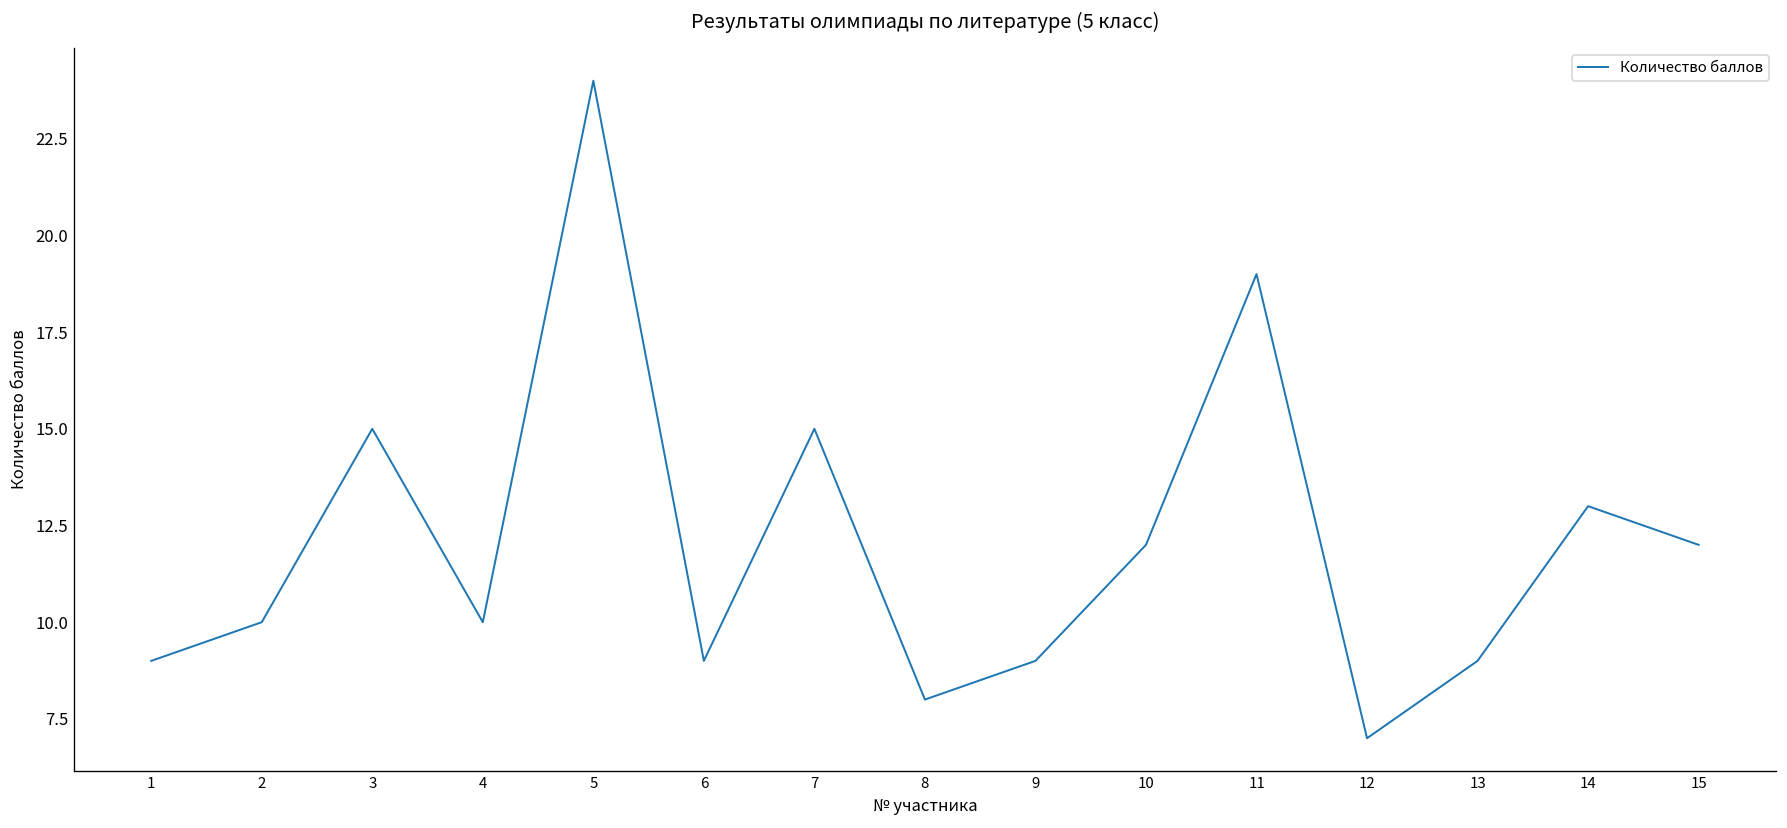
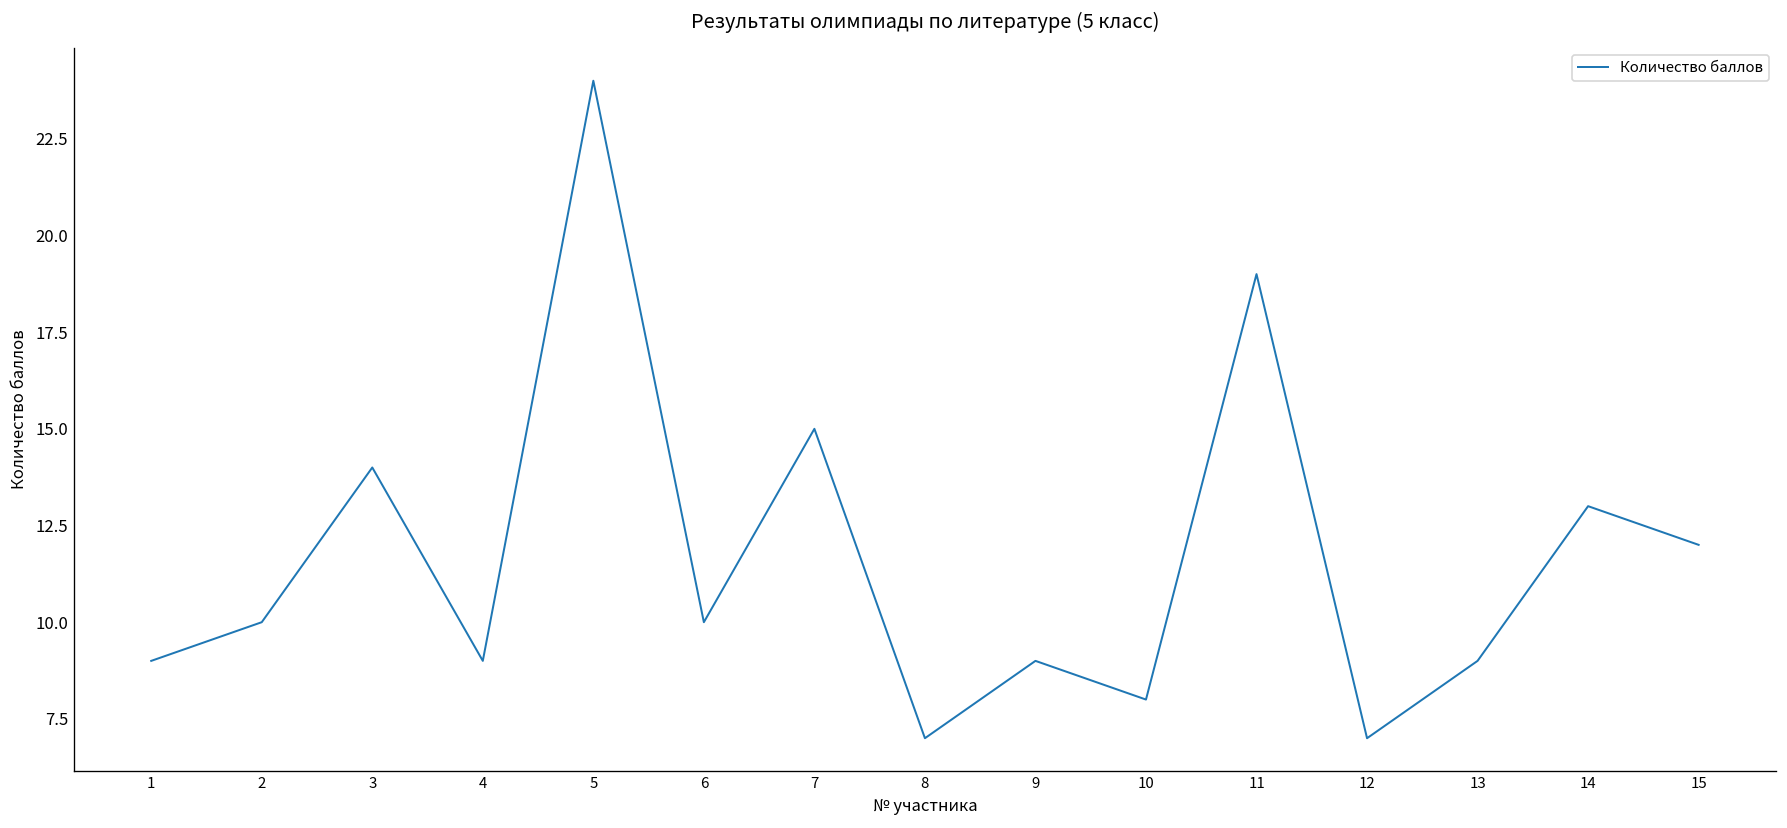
3: 15 -> 14
4: 10 -> 9
6: 9 -> 10
8: 8 -> 7
10: 12 -> 8
